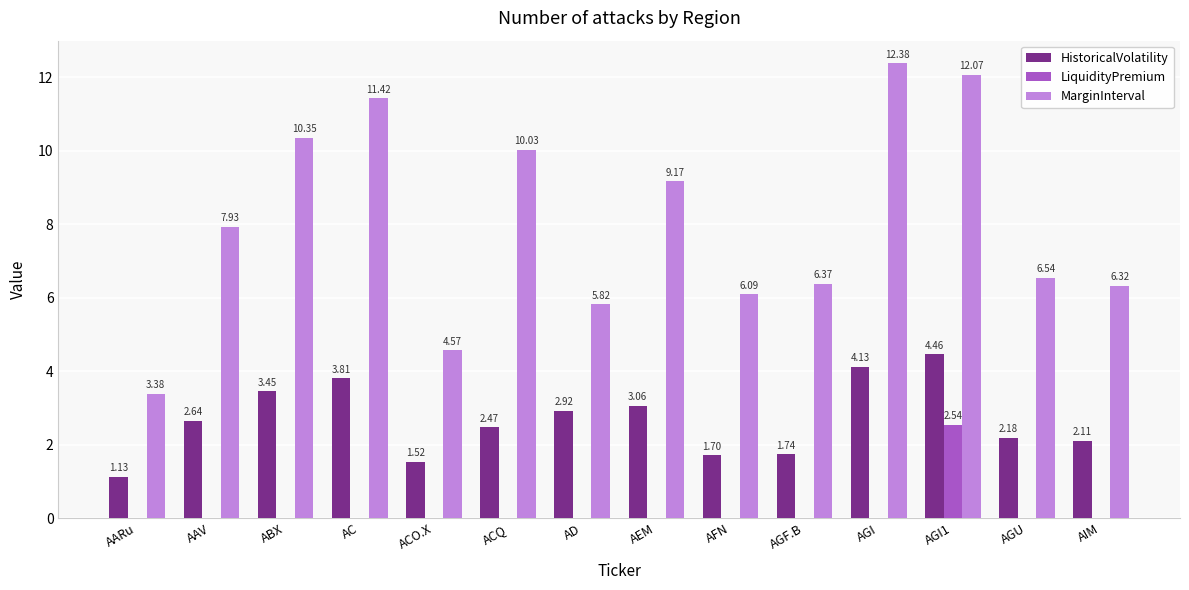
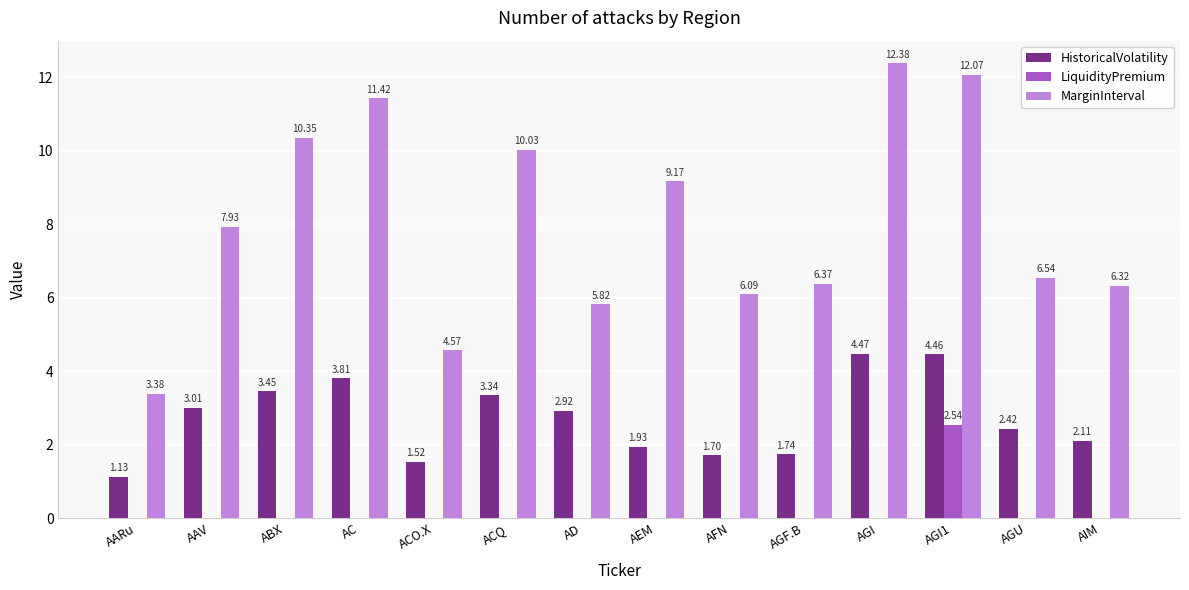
HistoricalVolatility, AAV: 2.64 -> 3.01
HistoricalVolatility, ACQ: 2.47 -> 3.34
HistoricalVolatility, AEM: 3.06 -> 1.93
HistoricalVolatility, AGI: 4.13 -> 4.47
HistoricalVolatility, AGU: 2.18 -> 2.42
